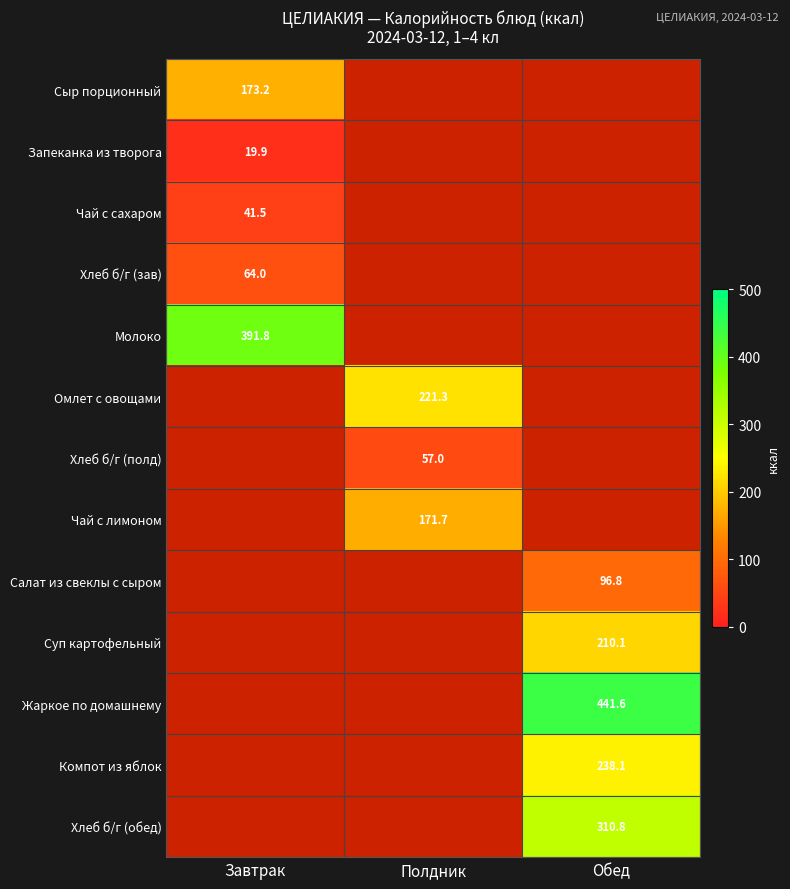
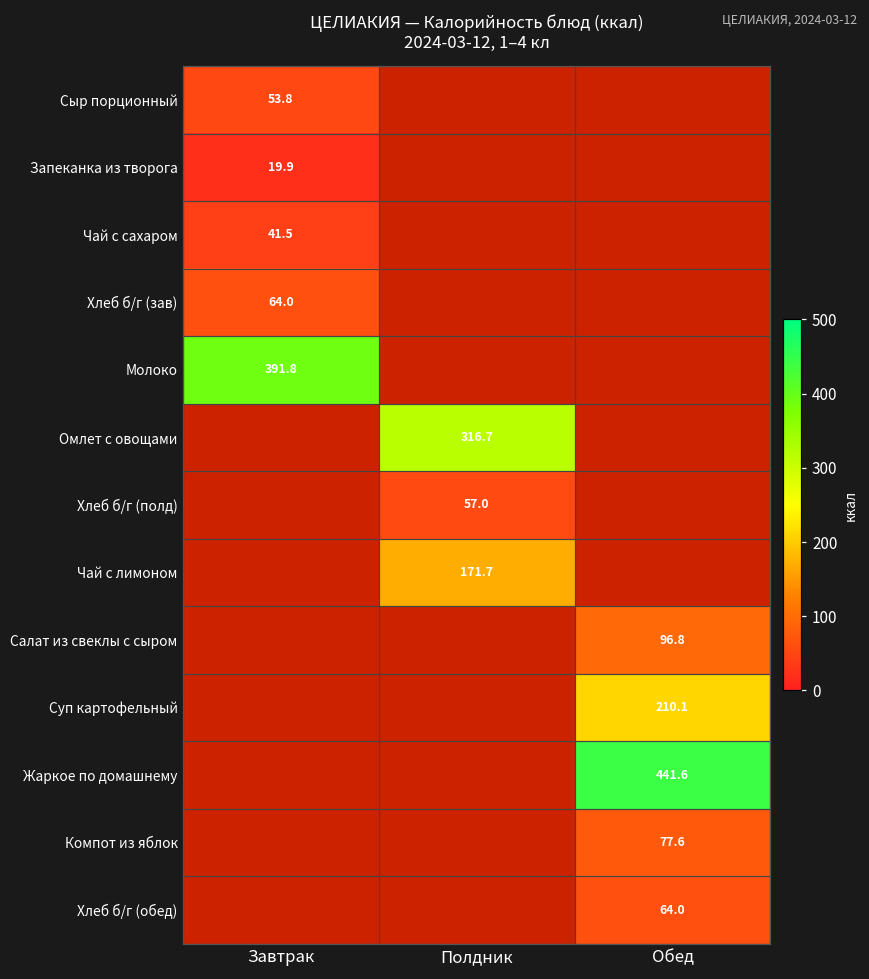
Сыр порционный, Завтрак: 173.2 -> 53.8
Омлет с овощами, Полдник: 221.3 -> 316.7
Компот из яблок, Обед: 238.1 -> 77.6
Хлеб б/г (обед), Обед: 310.8 -> 64.0
